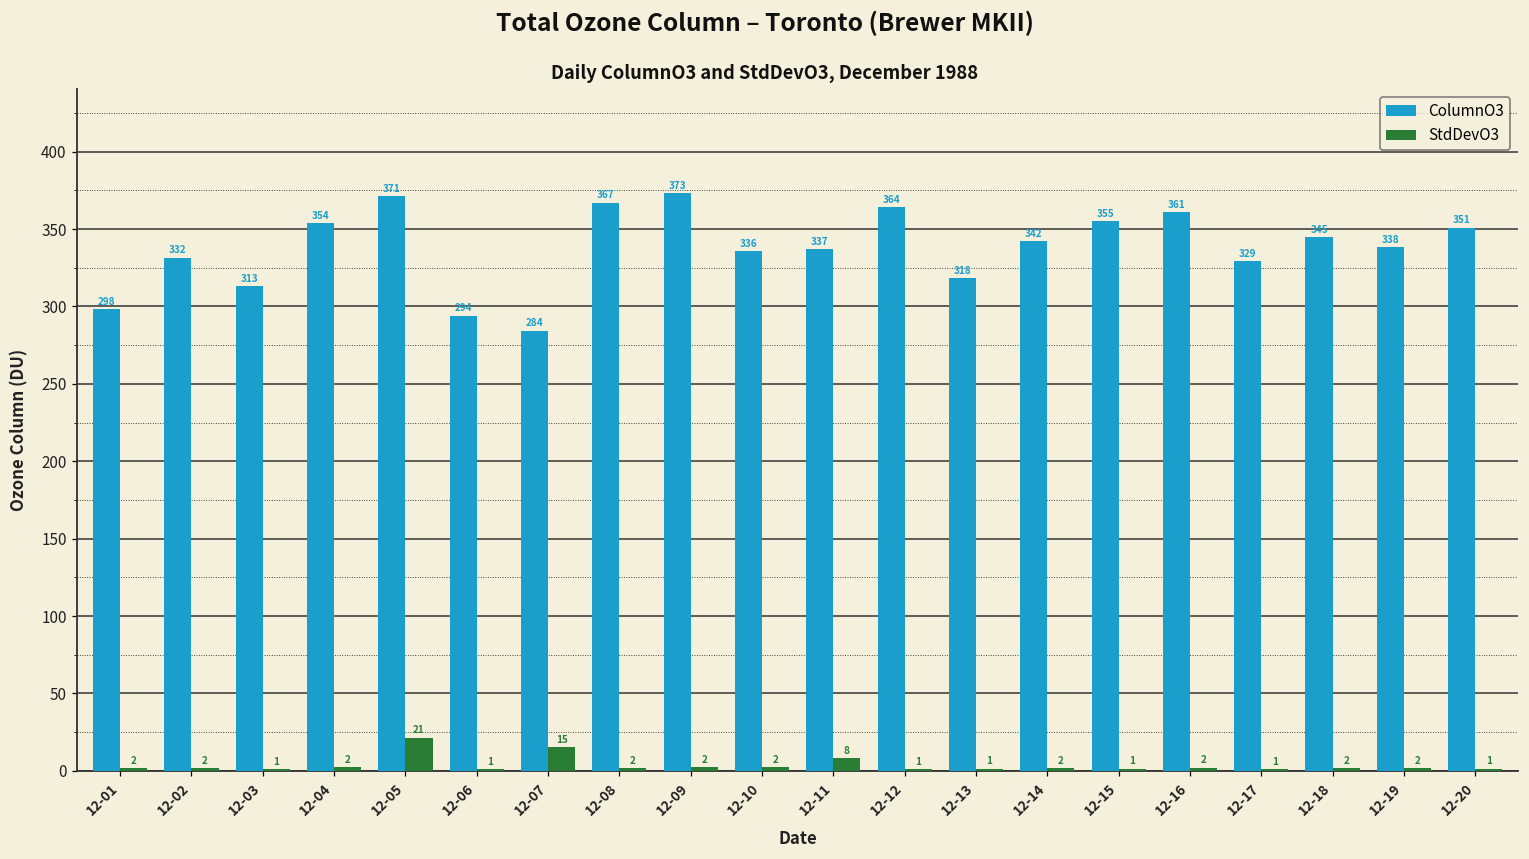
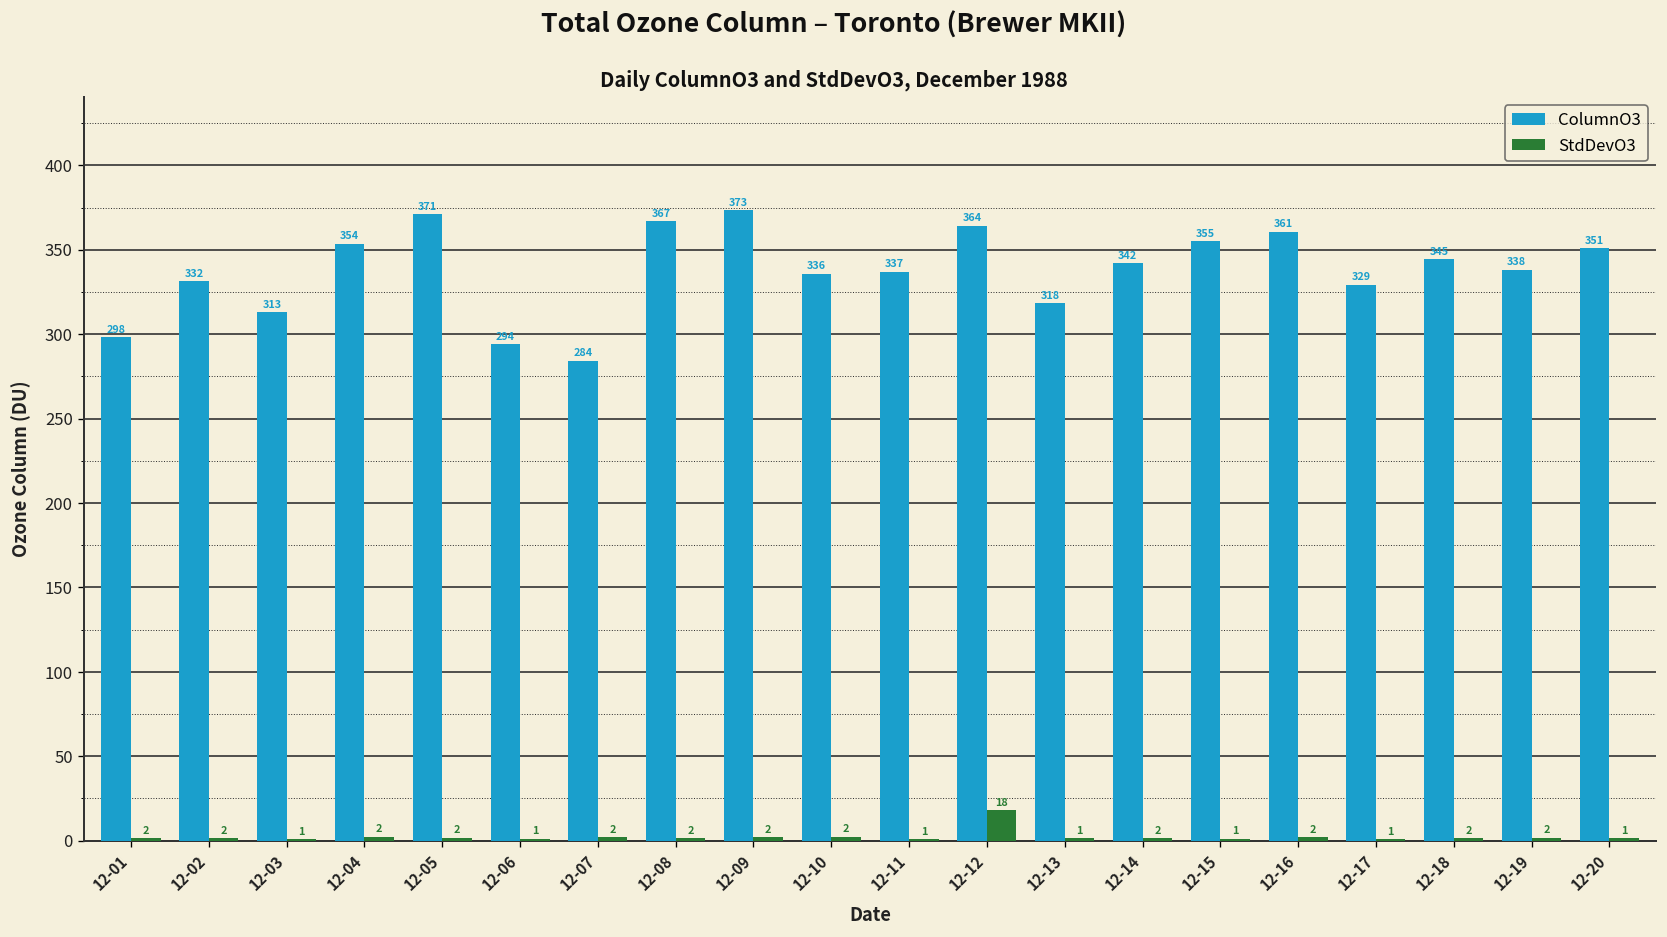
StdDevO3, 12-05: 21 -> 2
StdDevO3, 12-07: 15 -> 2
StdDevO3, 12-11: 8 -> 1
StdDevO3, 12-12: 1 -> 18
